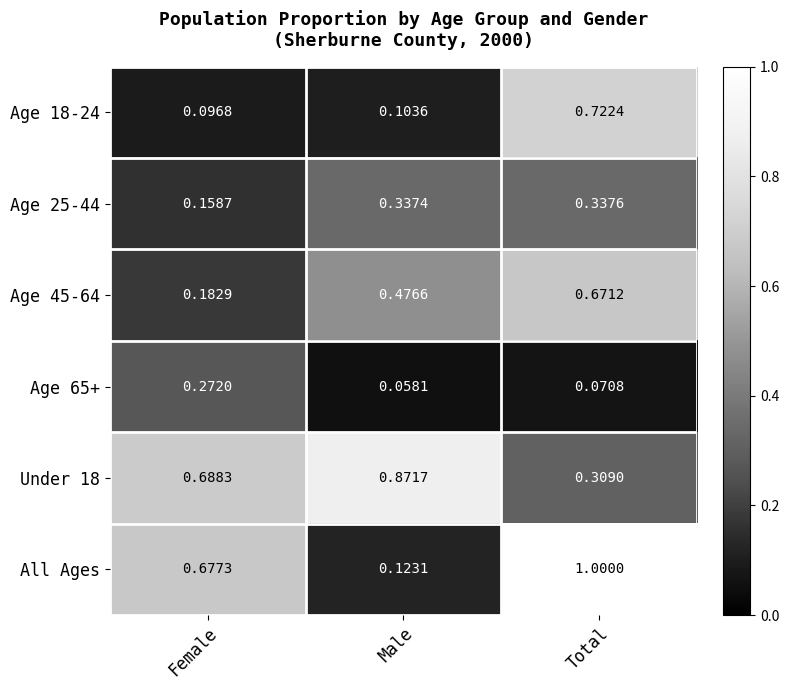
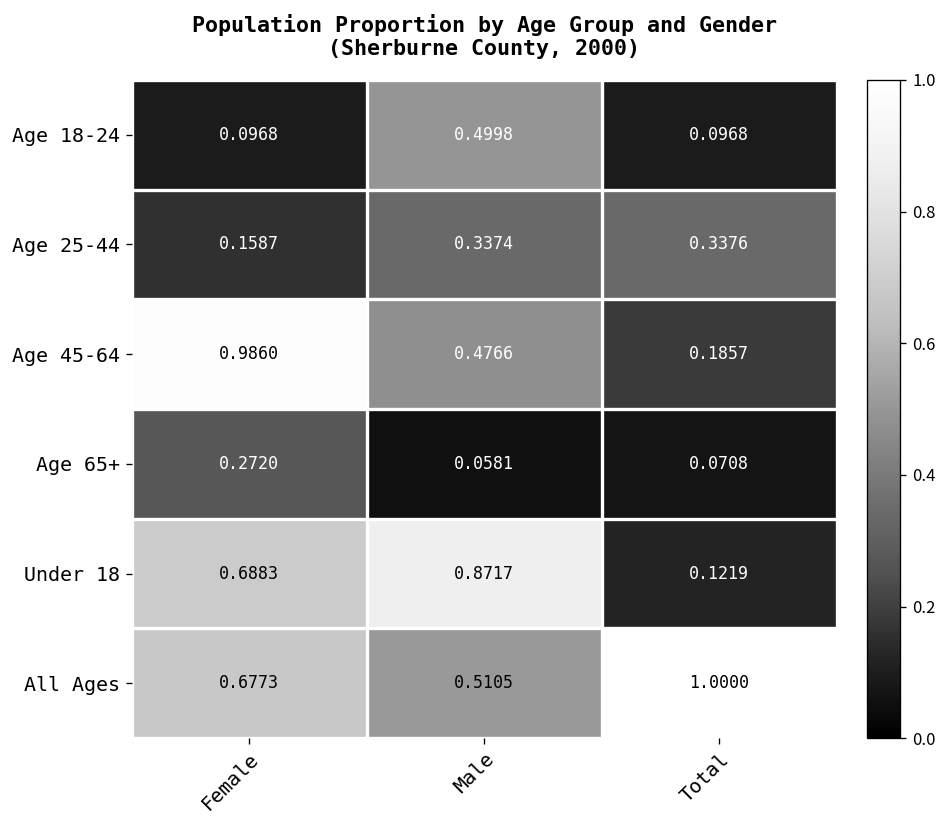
Age 18-24, Male: 0.1036 -> 0.4998
Age 18-24, Total: 0.7224 -> 0.0968
Age 45-64, Female: 0.1829 -> 0.9860
Age 45-64, Total: 0.6712 -> 0.1857
Under 18, Total: 0.3090 -> 0.1219
All Ages, Male: 0.1231 -> 0.5105
